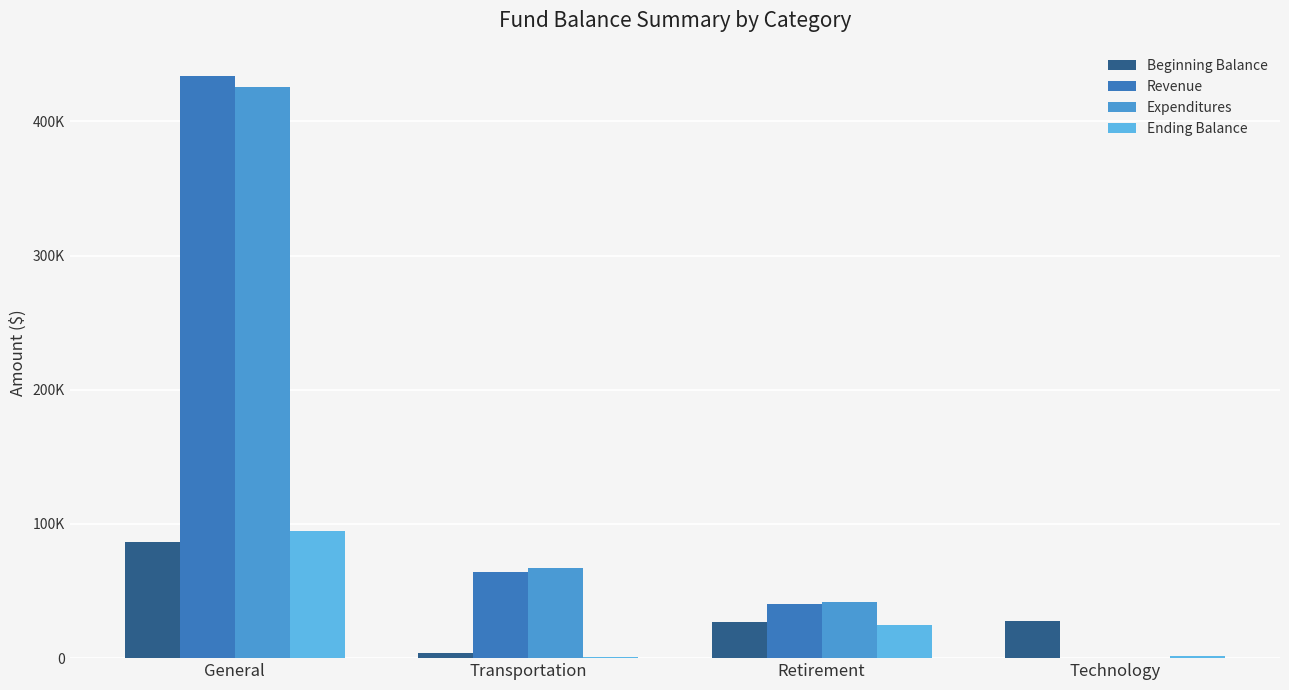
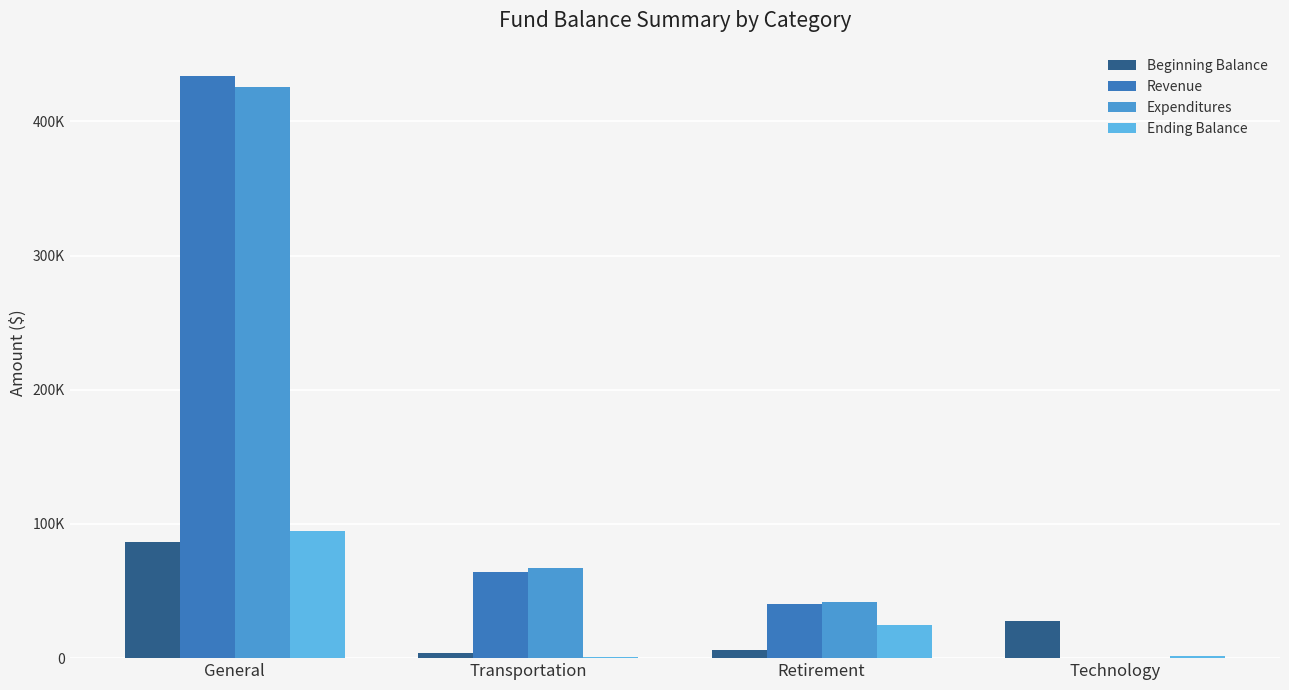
Beginning Balance, Retirement: 27000 -> 6000
